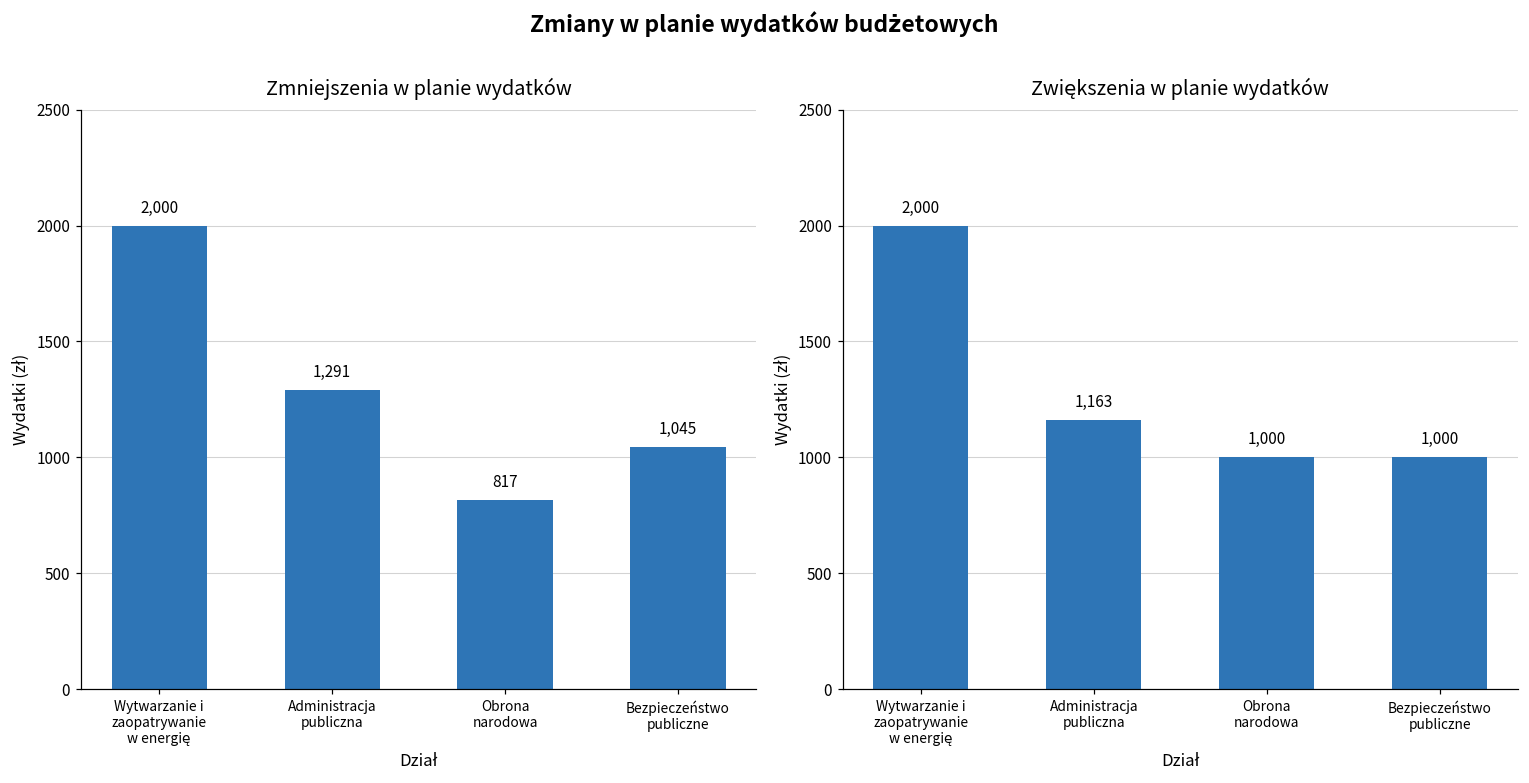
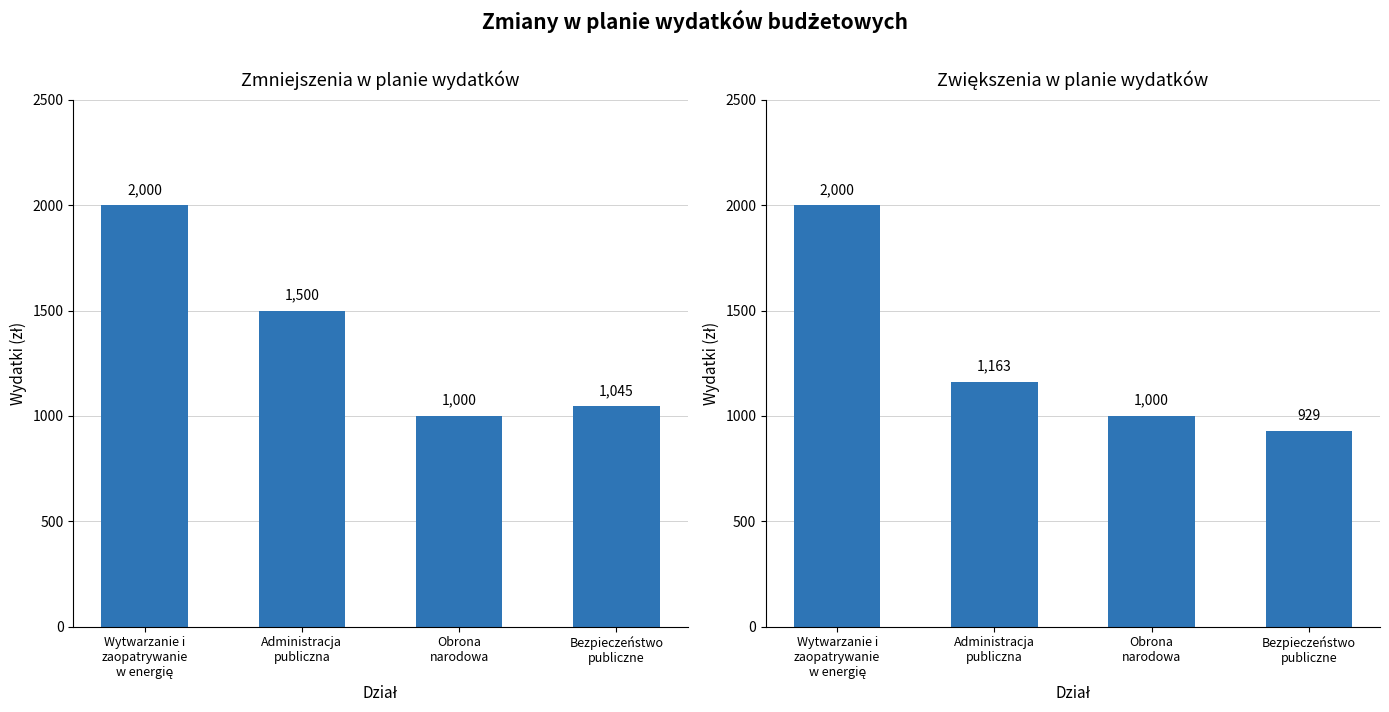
Zmniejszenia w planie wydatków, Administracja publiczna: 1,291 -> 1,500
Zmniejszenia w planie wydatków, Obrona narodowa: 817 -> 1,000
Zwiększenia w planie wydatków, Bezpieczeństwo publiczne: 1,000 -> 929
